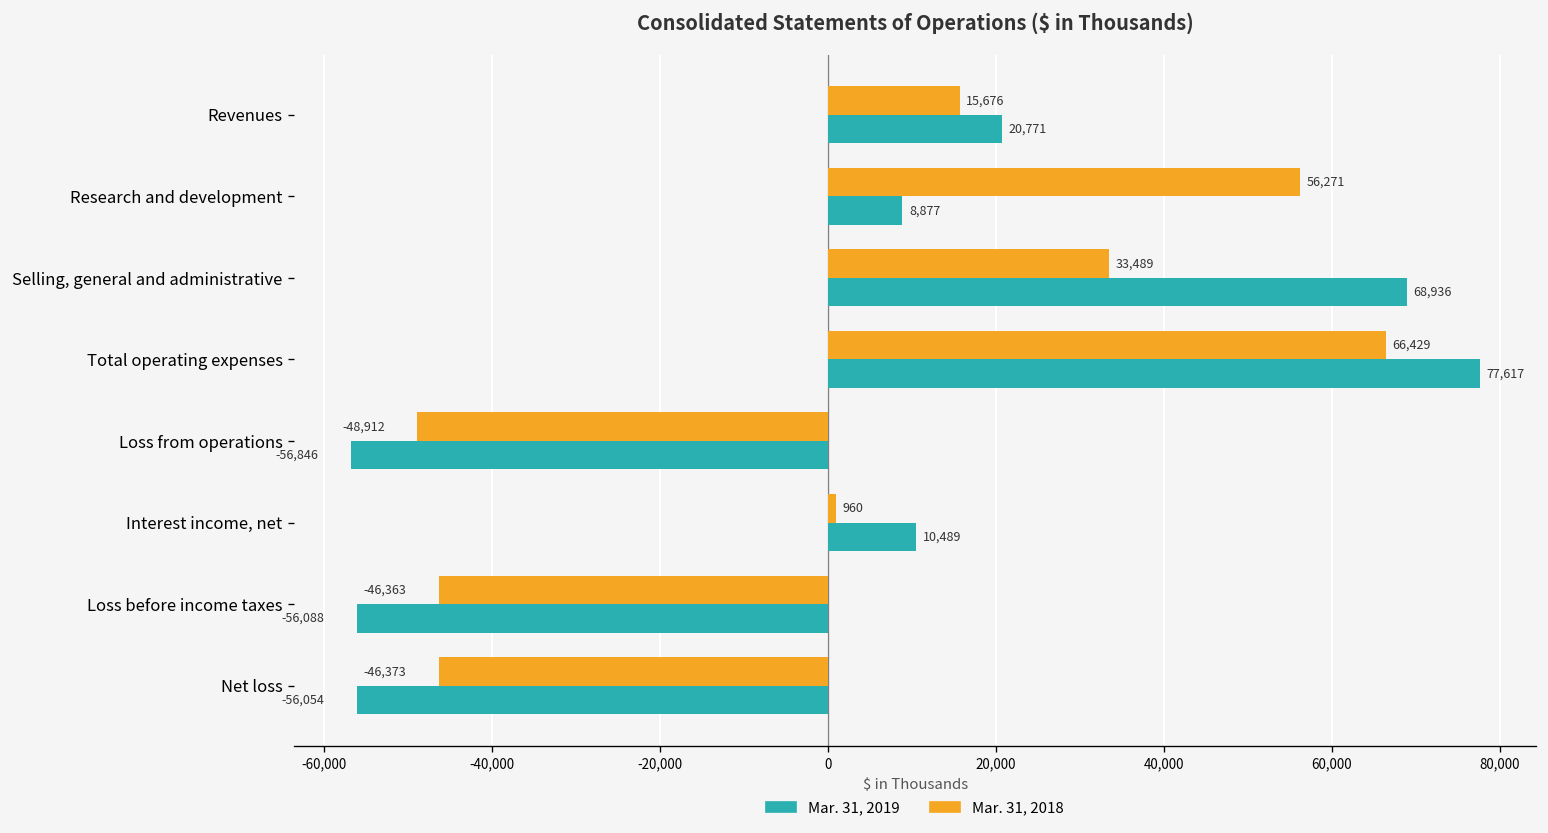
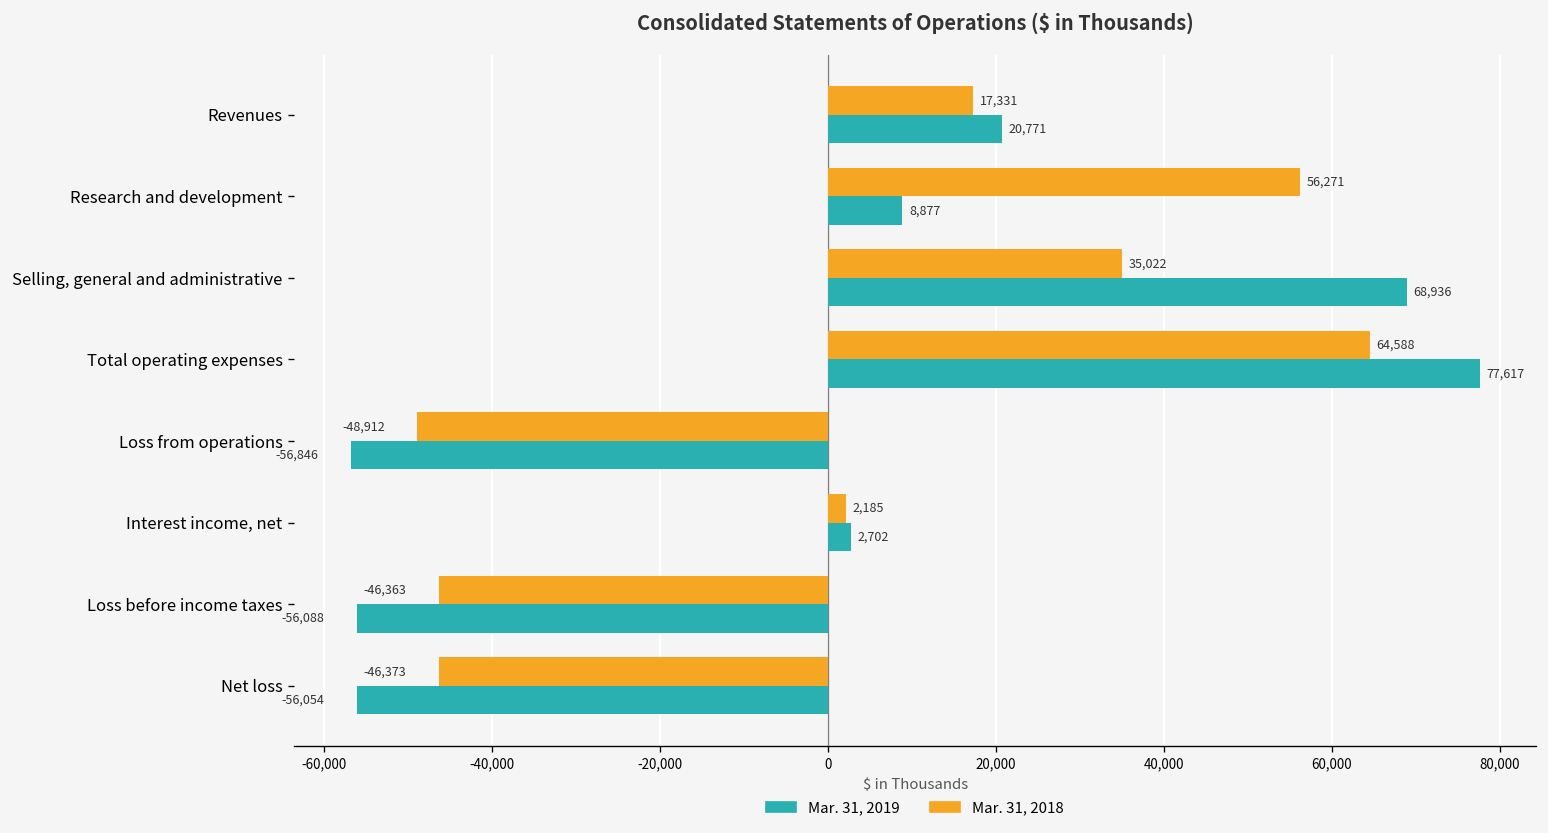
Mar. 31, 2018, Revenues: 15,676 -> 17,331
Mar. 31, 2018, Selling, general and administrative: 33,489 -> 35,022
Mar. 31, 2018, Total operating expenses: 66,429 -> 64,588
Mar. 31, 2018, Interest income, net: 960 -> 2,185
Mar. 31, 2019, Interest income, net: 10,489 -> 2,702
